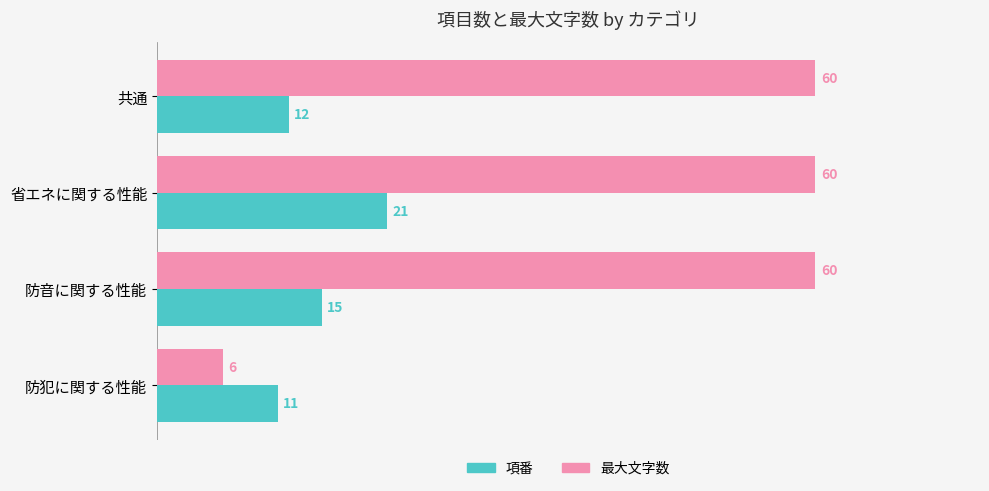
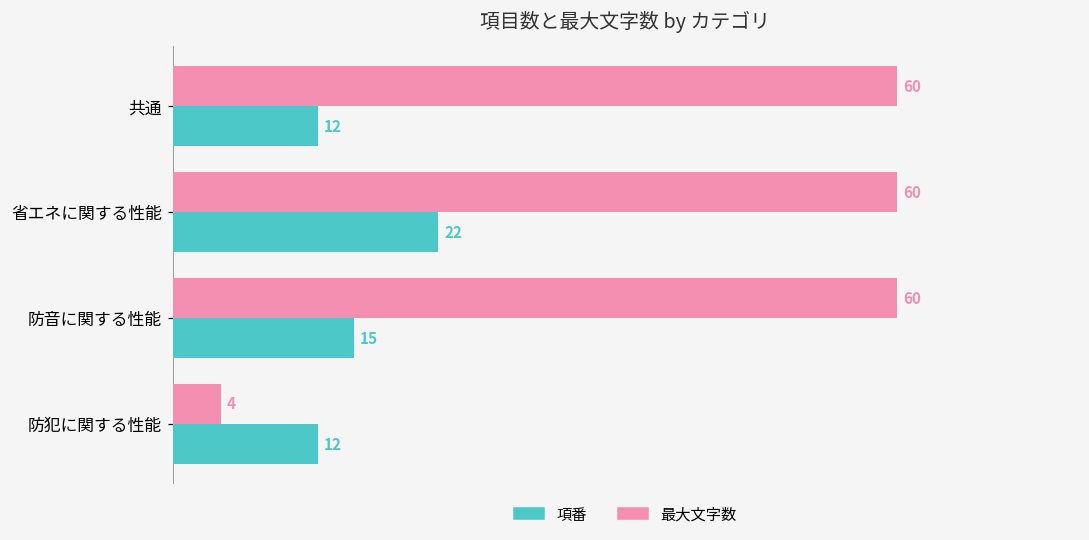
項番, 省エネに関する性能: 21 -> 22
最大文字数, 防犯に関する性能: 6 -> 4
項番, 防犯に関する性能: 11 -> 12
